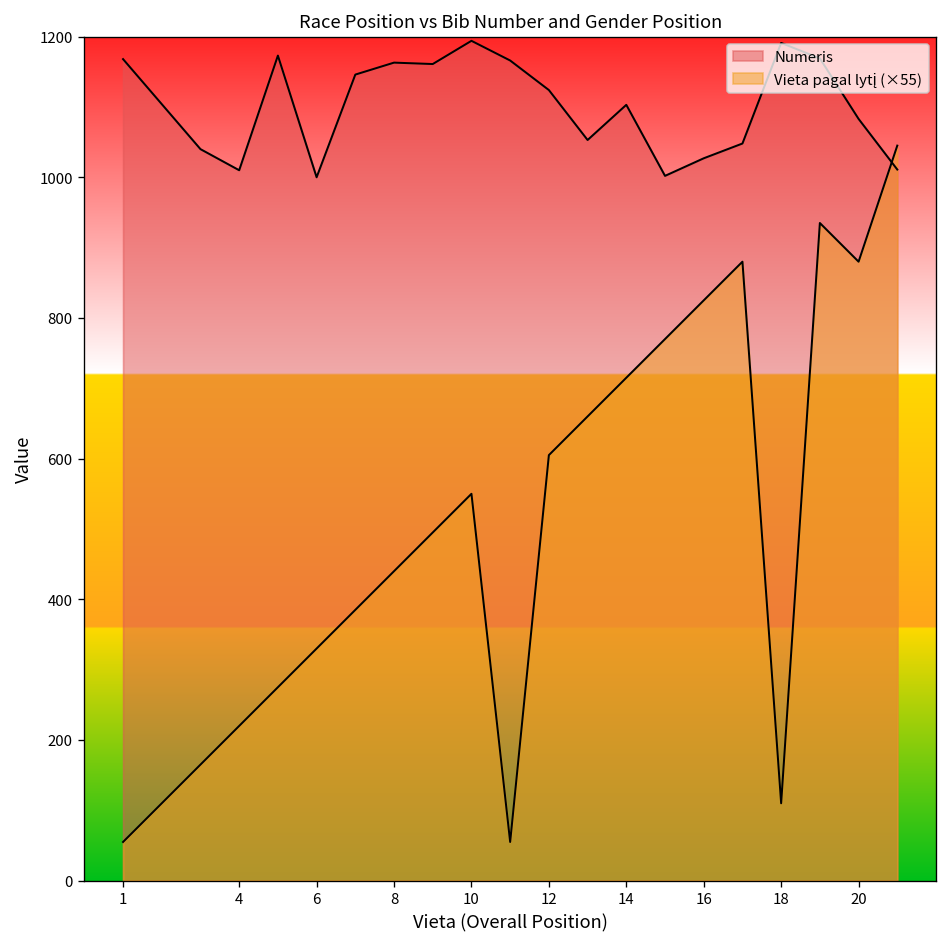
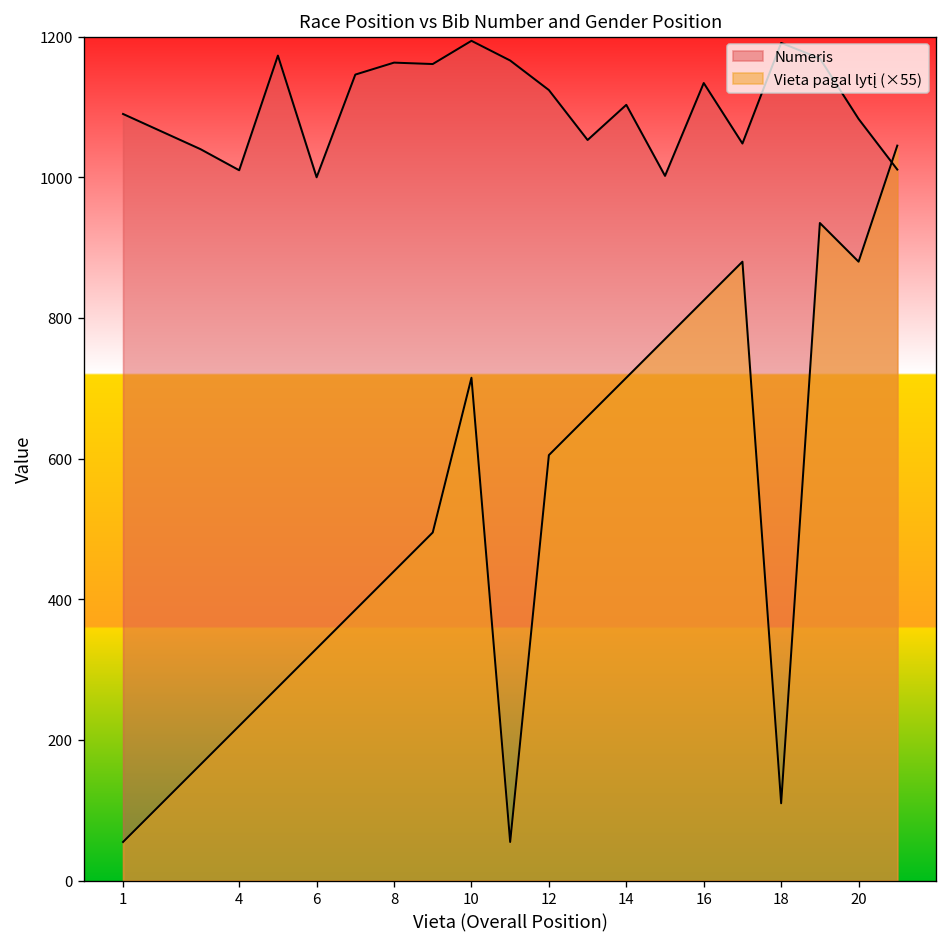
Numeris, 1: 1170 -> 1090
Vieta pagal lytį (×55), 10: 550 -> 720
Numeris, 16: 1030 -> 1130
